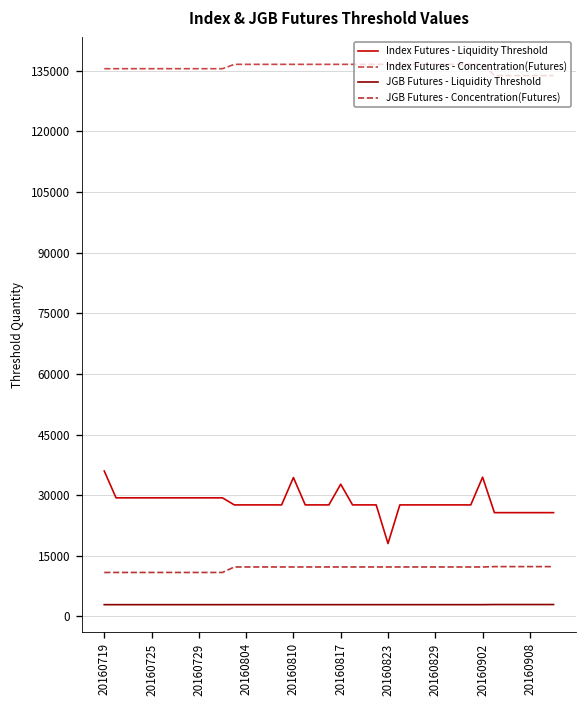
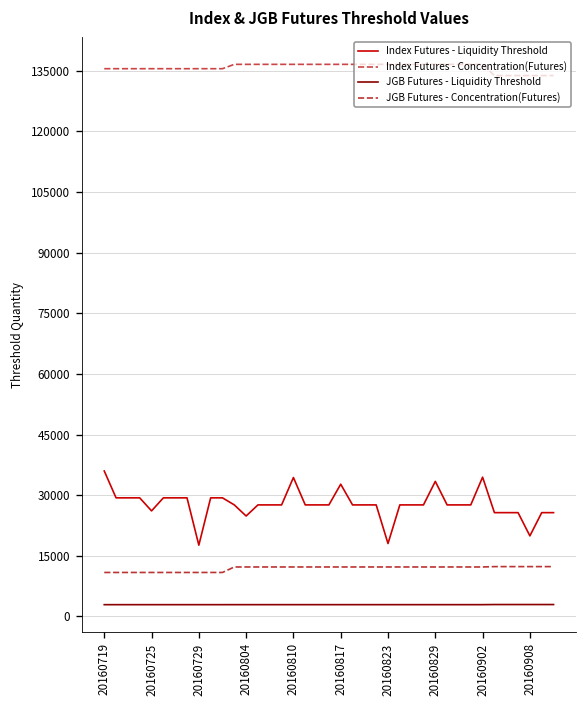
Index Futures - Liquidity Threshold, 20160725: 29000 -> 26000
Index Futures - Liquidity Threshold, 20160729: 29000 -> 18000
Index Futures - Liquidity Threshold, 20160804: 28000 -> 25000
Index Futures - Liquidity Threshold, 20160829: 28000 -> 33000
Index Futures - Liquidity Threshold, 20160908: 26000 -> 20000
